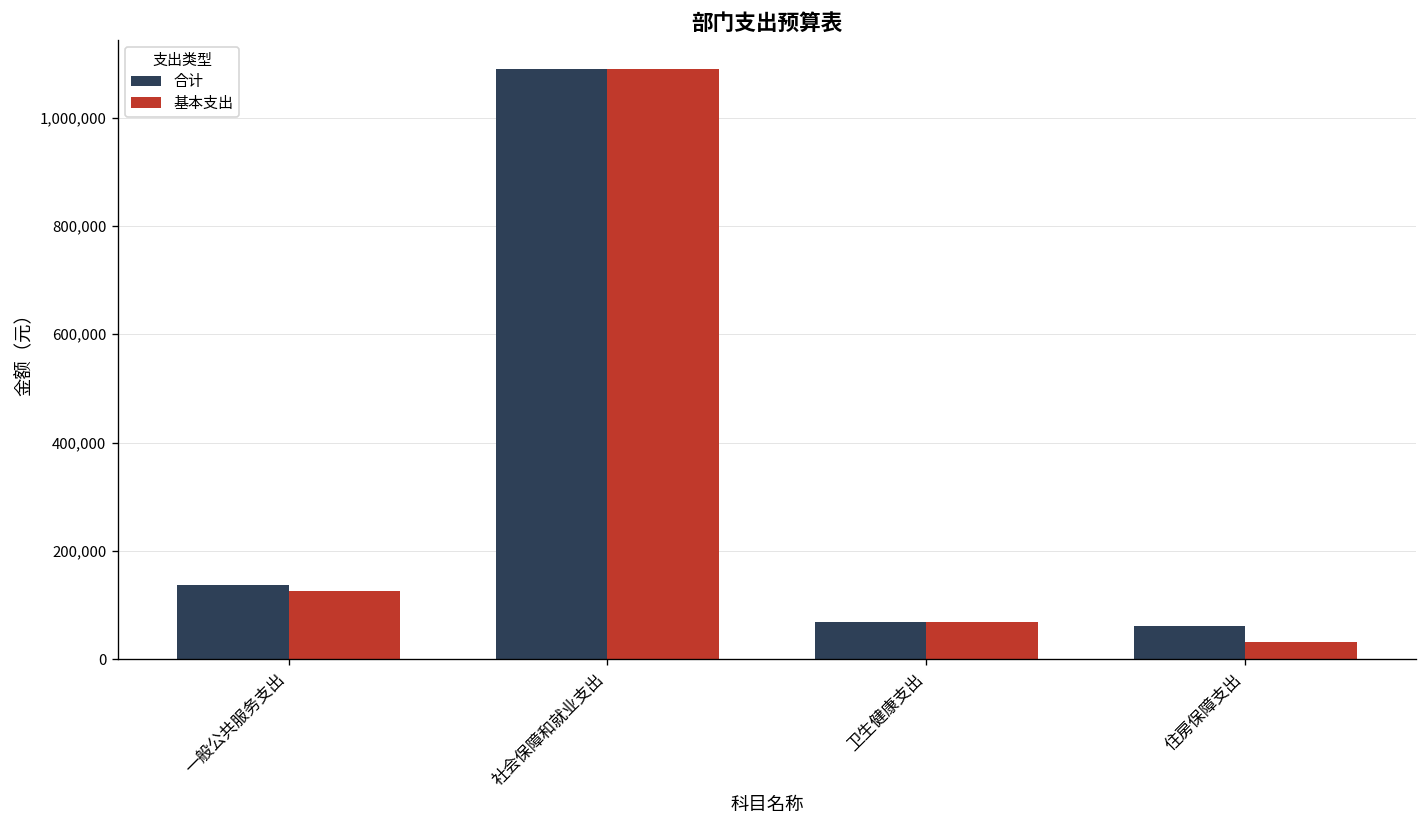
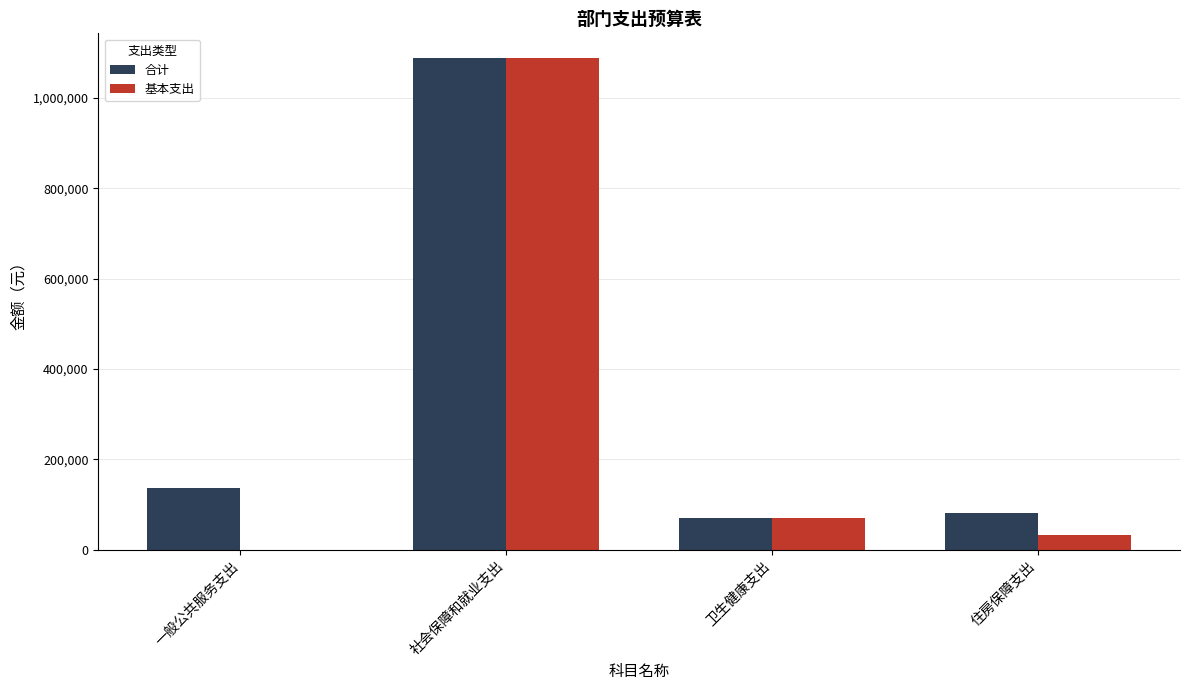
基本支出, 一般公共服务支出: 130,000 -> 0
合计, 住房保障支出: 60,000 -> 80,000
